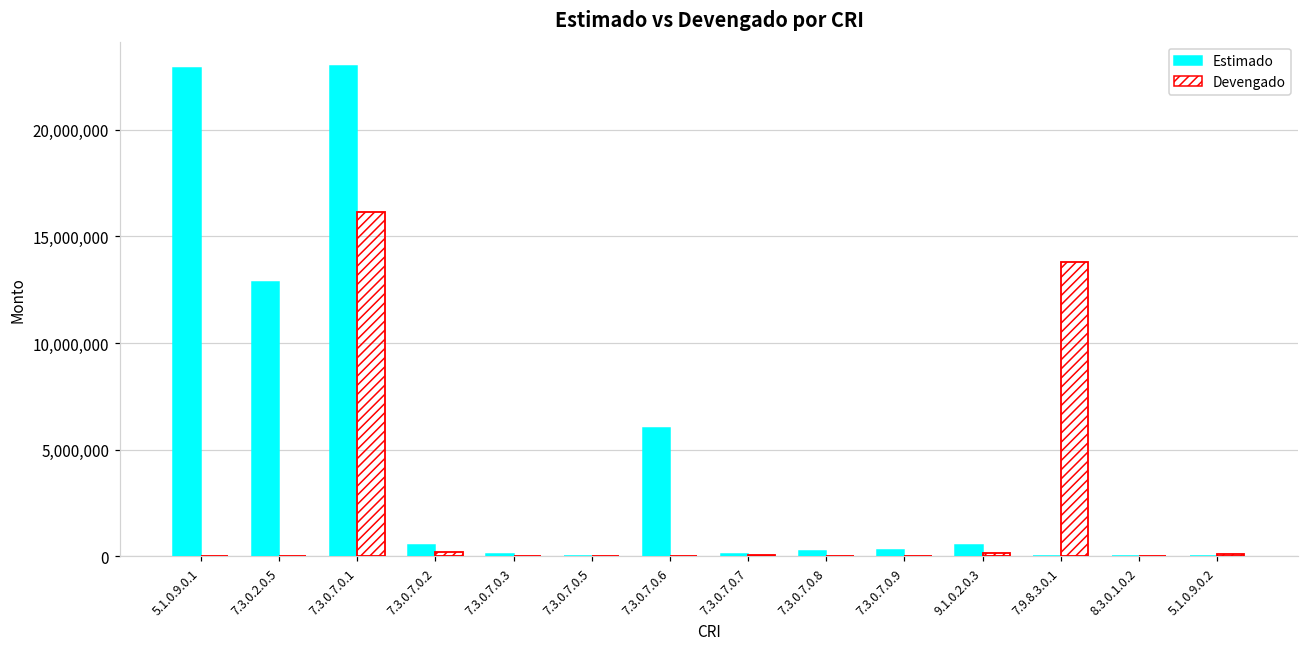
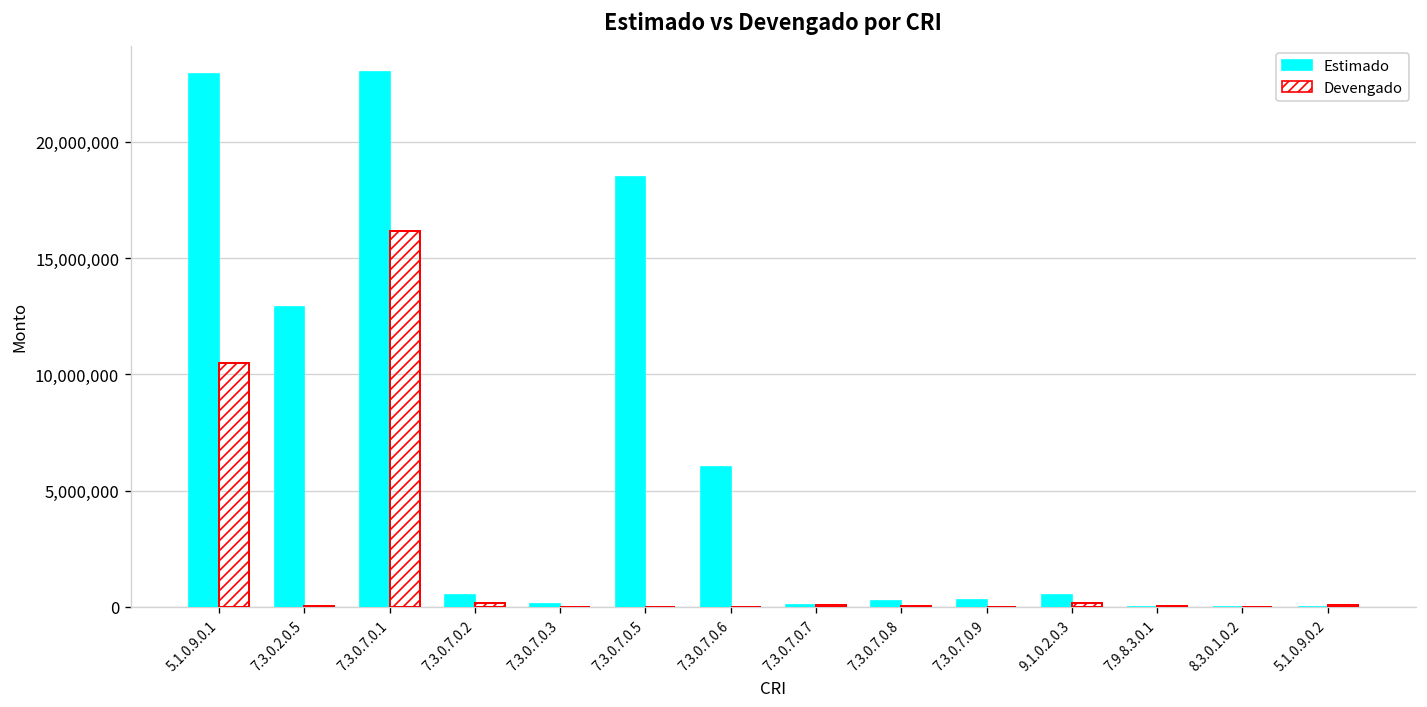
Devengado, 5.1.0.9.0.1: 0 -> 10,500,000
Estimado, 7.3.0.7.0.5: 0 -> 18,500,000
Devengado, 7.9.8.3.0.1: 13,800,000 -> 0
